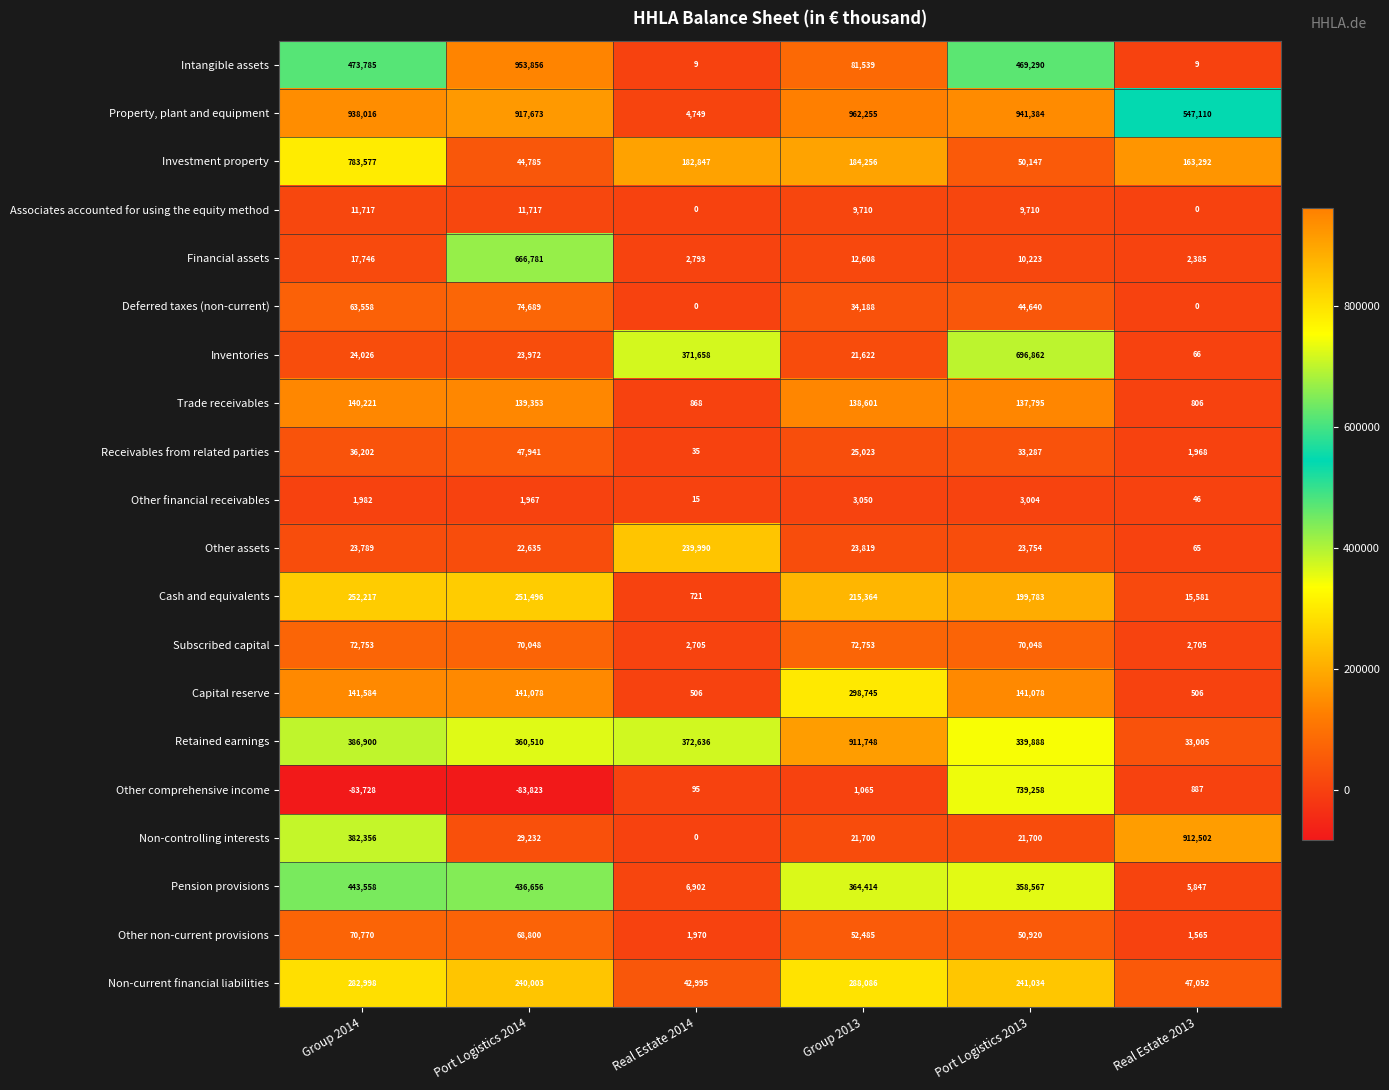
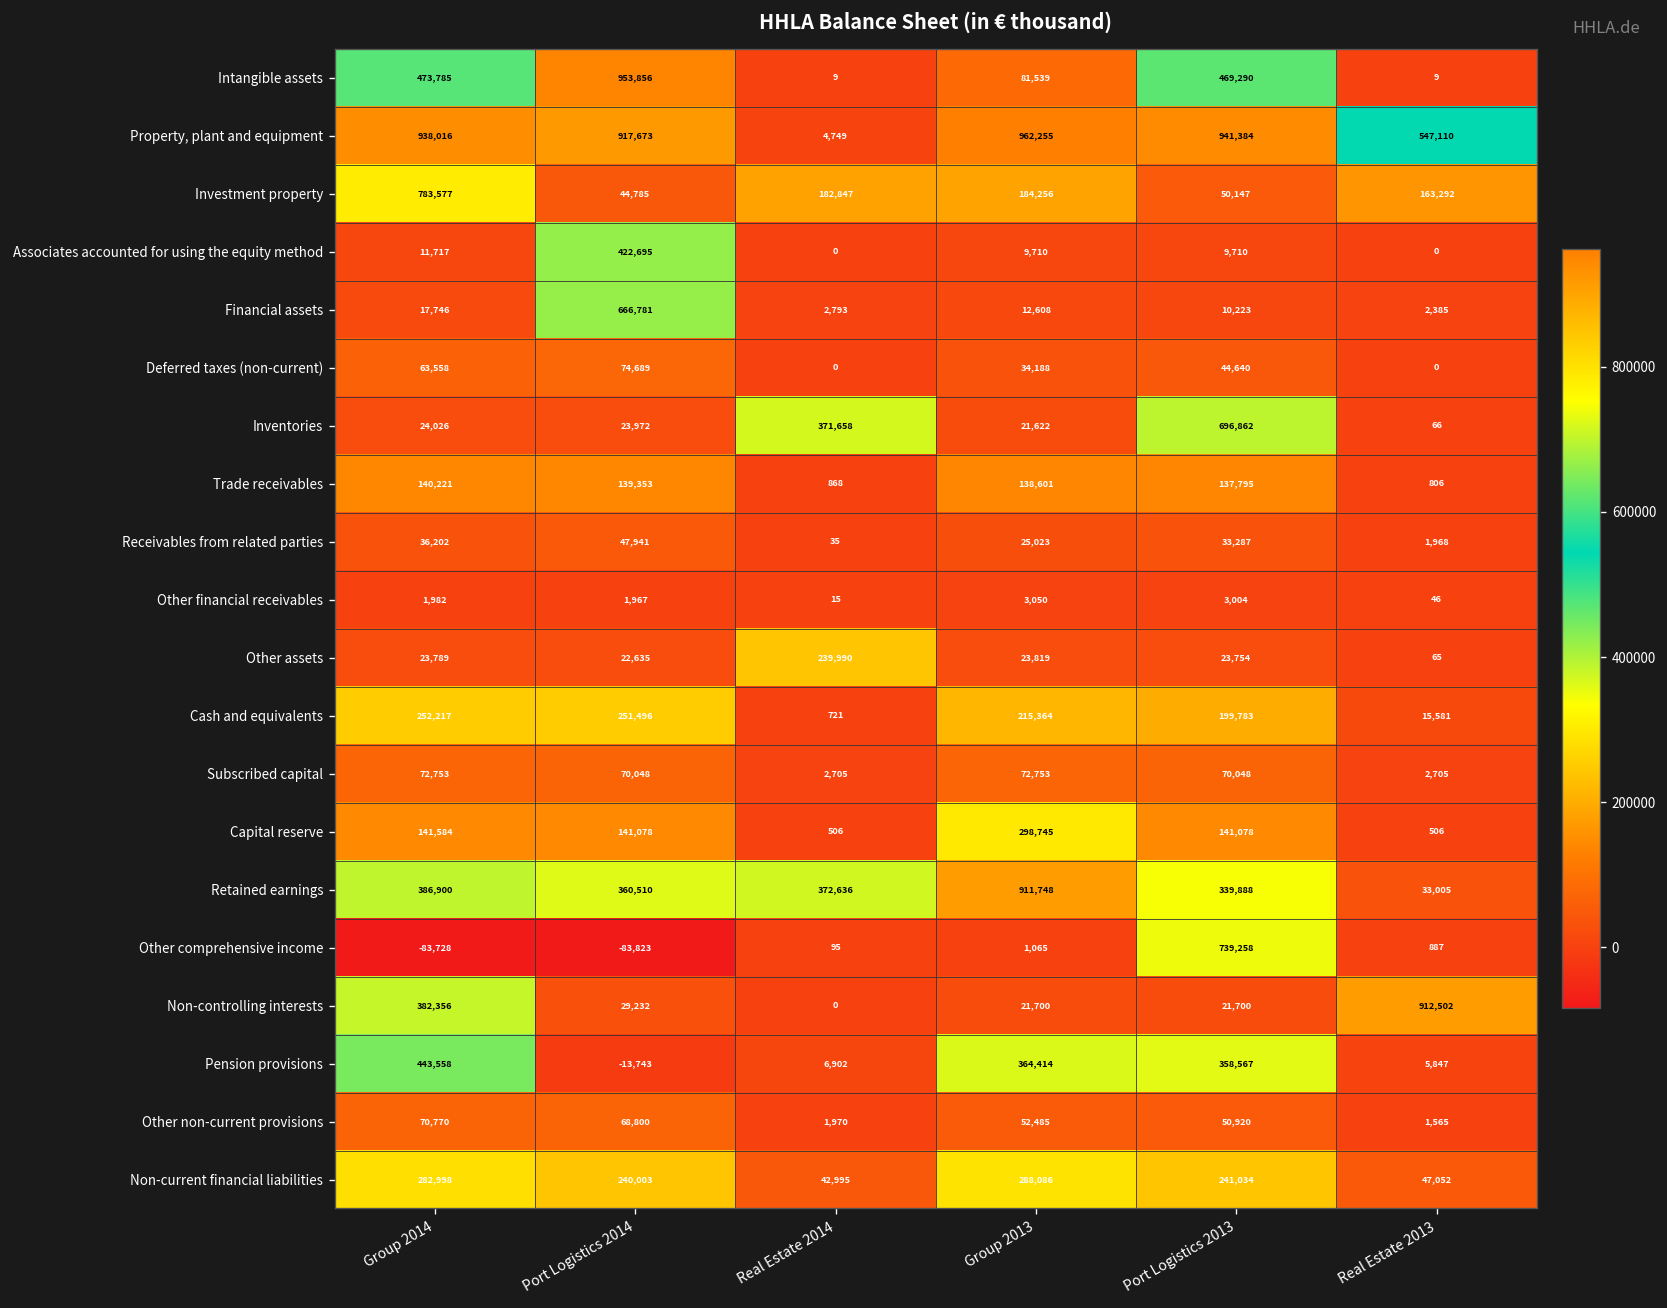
Associates accounted for using the equity method, Port Logistics 2014: 11,717 -> 422,695
Pension provisions, Port Logistics 2014: 436,656 -> -13,743
